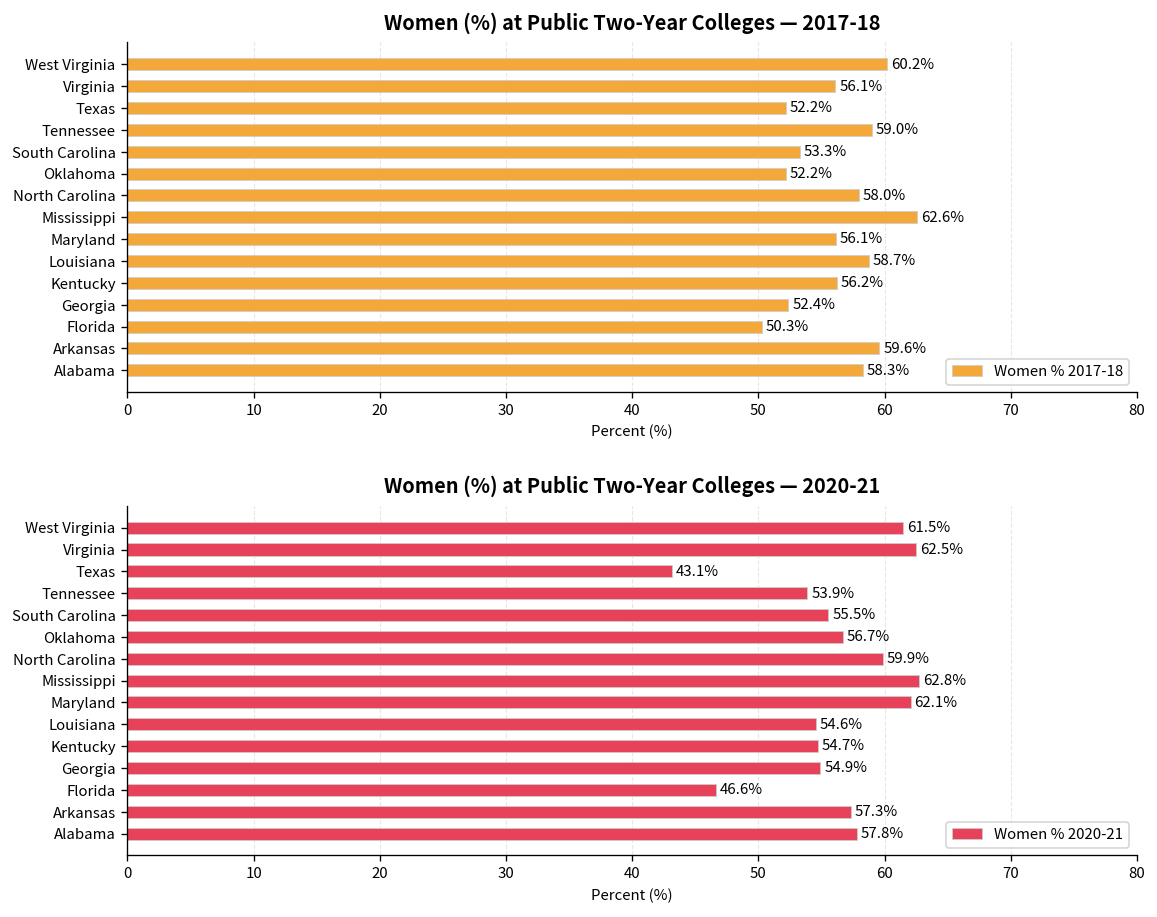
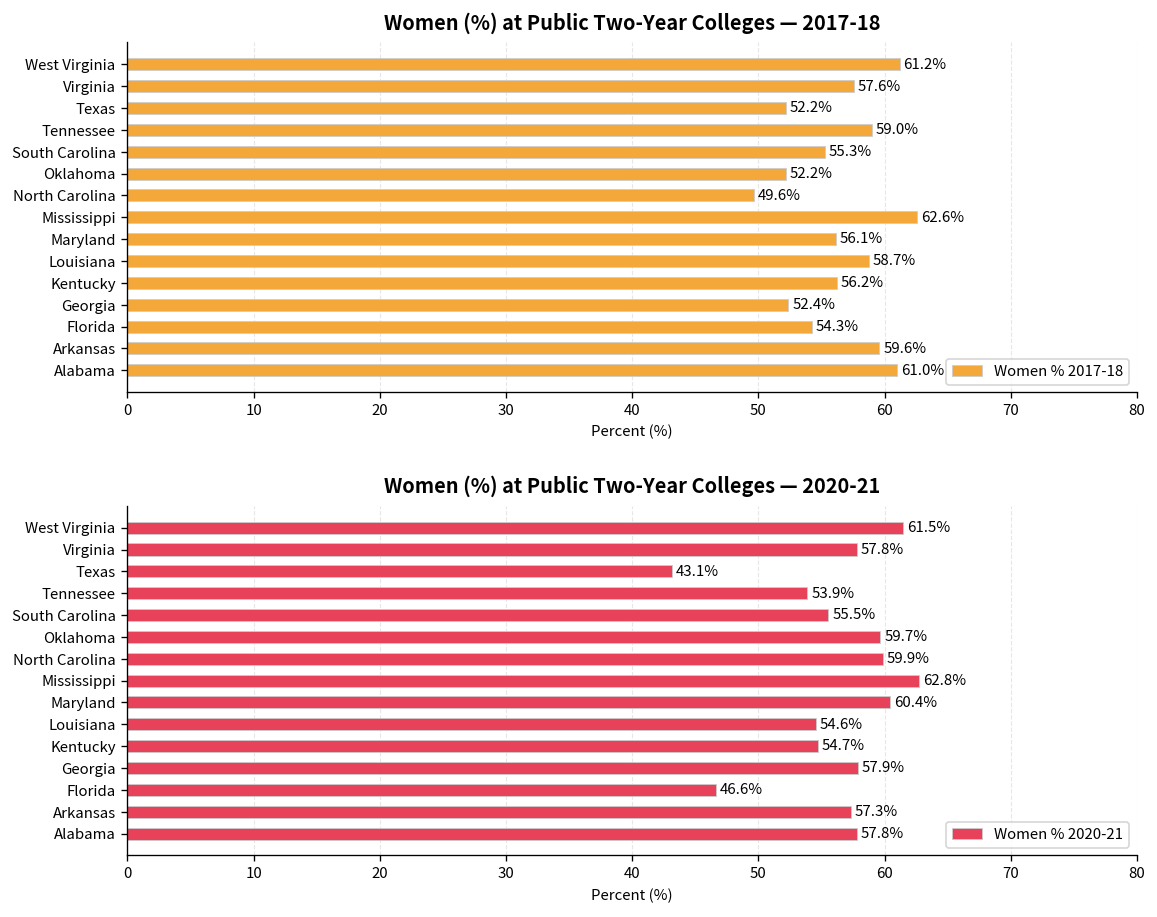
Women (%) at Public Two-Year Colleges — 2017-18, West Virginia: 60.2% -> 61.2%
Women (%) at Public Two-Year Colleges — 2017-18, Virginia: 56.1% -> 57.6%
Women (%) at Public Two-Year Colleges — 2017-18, South Carolina: 53.3% -> 55.3%
Women (%) at Public Two-Year Colleges — 2017-18, North Carolina: 58.0% -> 49.6%
Women (%) at Public Two-Year Colleges — 2017-18, Florida: 50.3% -> 54.3%
Women (%) at Public Two-Year Colleges — 2017-18, Alabama: 58.3% -> 61.0%
Women (%) at Public Two-Year Colleges — 2020-21, Virginia: 62.5% -> 57.8%
Women (%) at Public Two-Year Colleges — 2020-21, Oklahoma: 56.7% -> 59.7%
Women (%) at Public Two-Year Colleges — 2020-21, Maryland: 62.1% -> 60.4%
Women (%) at Public Two-Year Colleges — 2020-21, Georgia: 54.9% -> 57.9%
